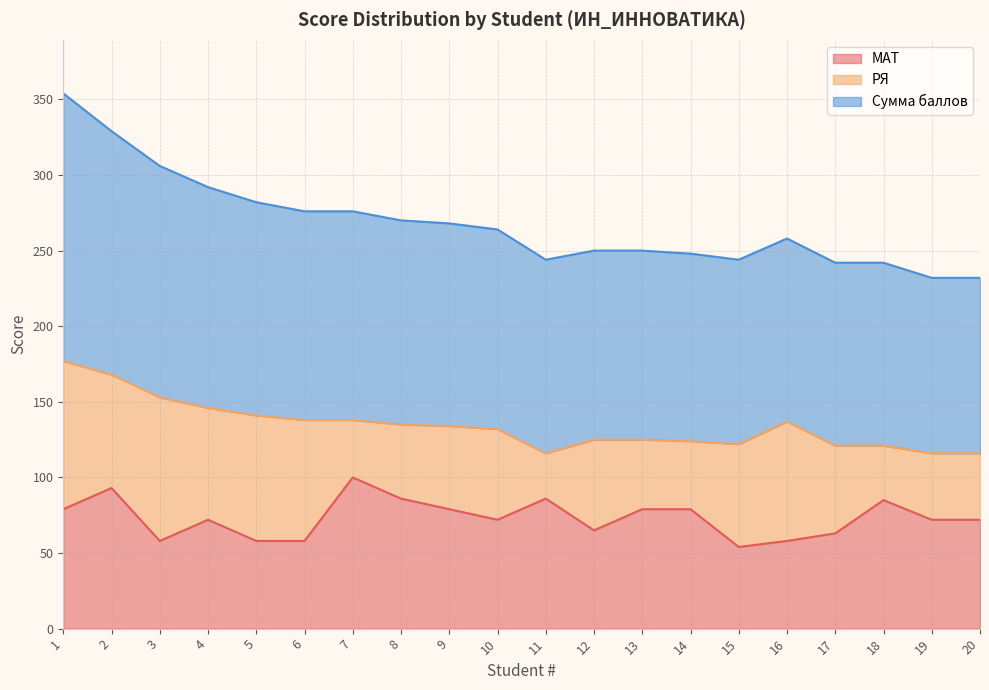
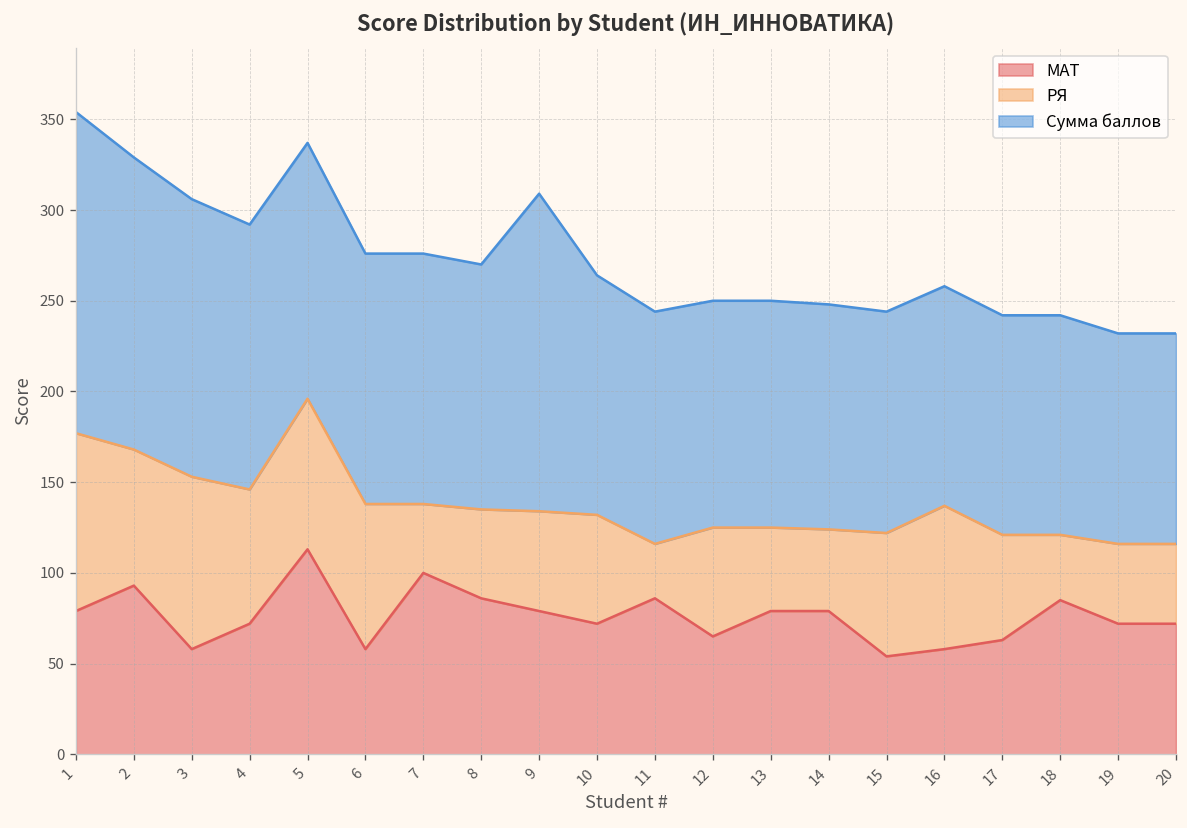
МАТ, 5: 58 -> 113
Сумма баллов, 9: 134 -> 175
